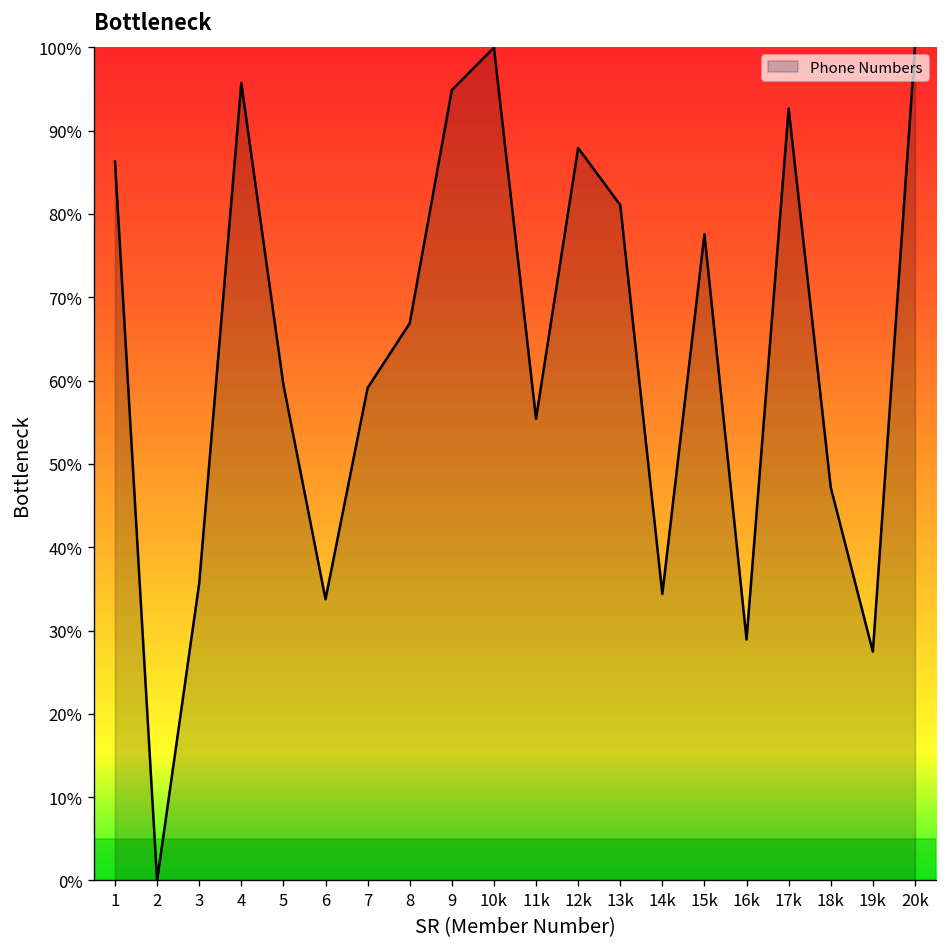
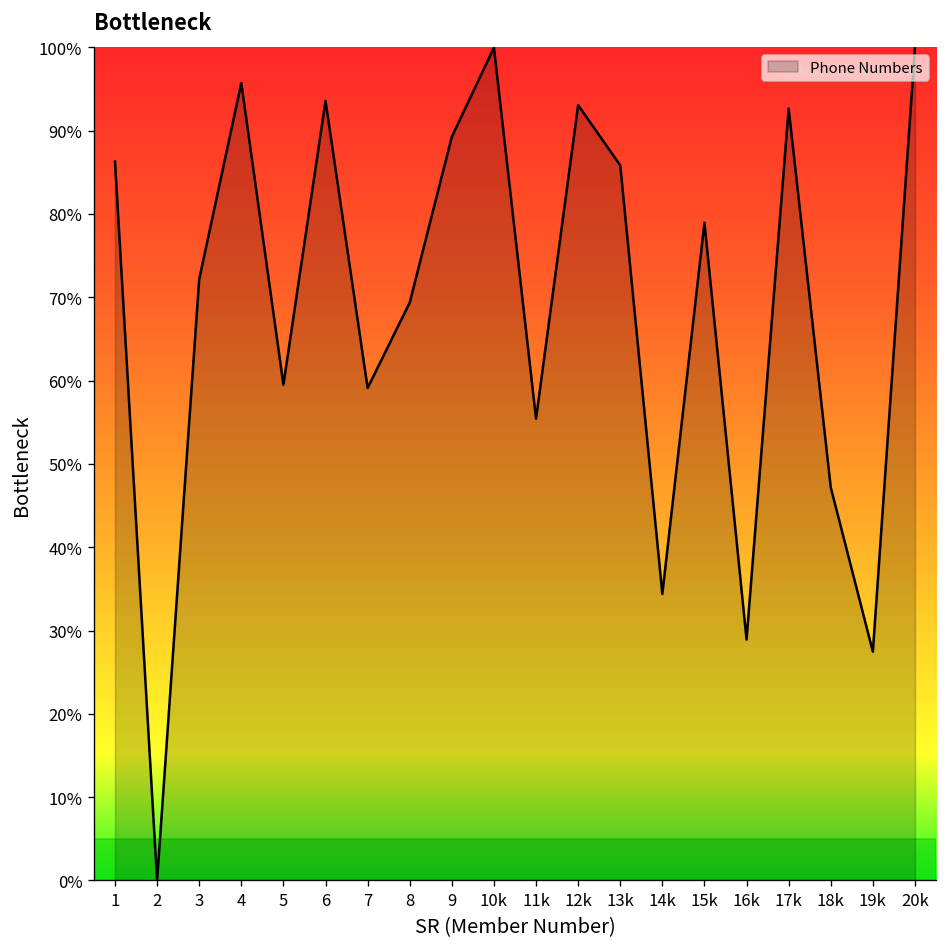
3: 36% -> 72%
6: 34% -> 94%
8: 67% -> 69%
9: 95% -> 89%
12k: 88% -> 93%
13k: 81% -> 86%
15k: 78% -> 79%
